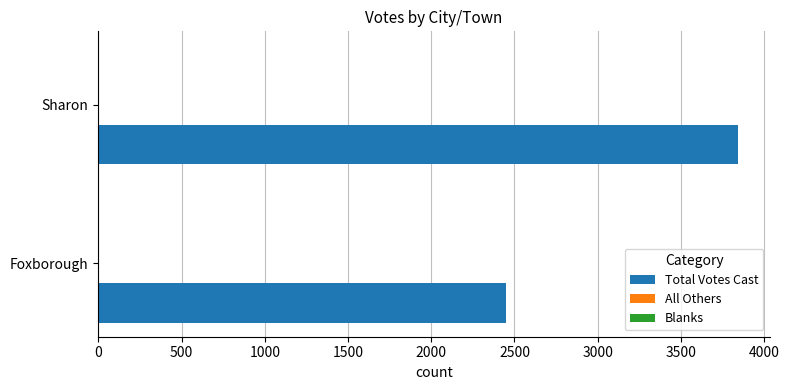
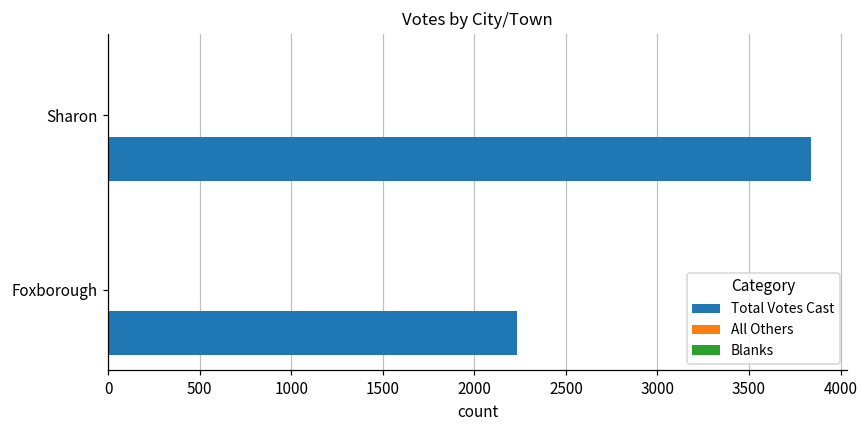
Total Votes Cast, Foxborough: 2450 -> 2230
